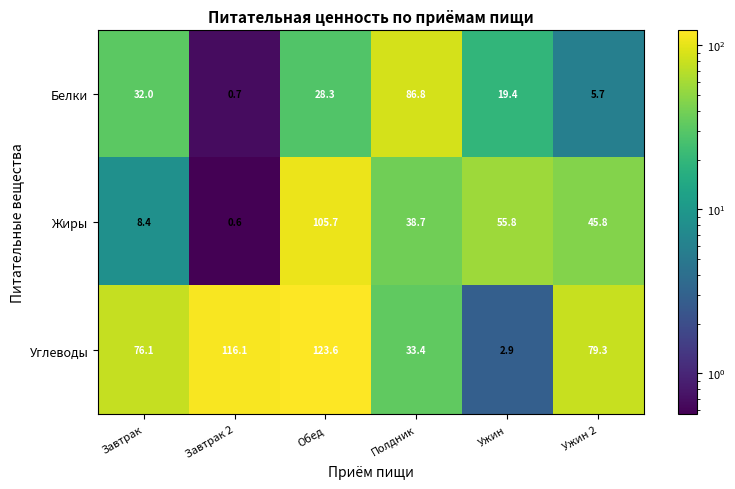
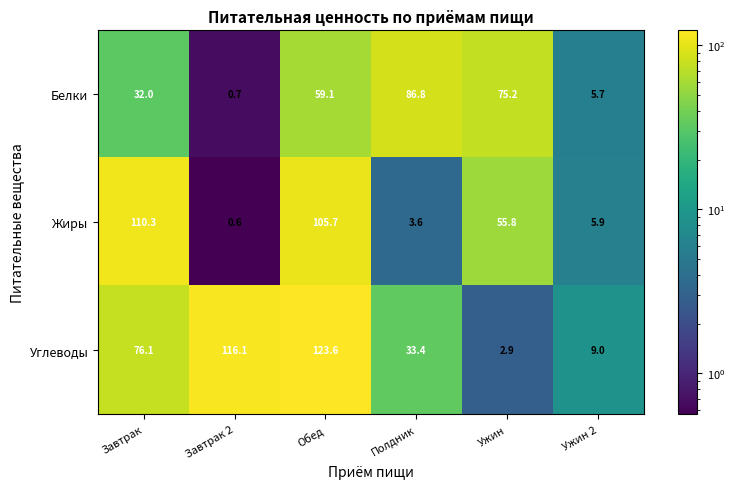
Белки, Обед: 28.3 -> 59.1
Белки, Ужин: 19.4 -> 75.2
Жиры, Завтрак: 8.4 -> 110.3
Жиры, Полдник: 38.7 -> 3.6
Жиры, Ужин 2: 45.8 -> 5.9
Углеводы, Ужин 2: 79.3 -> 9.0
